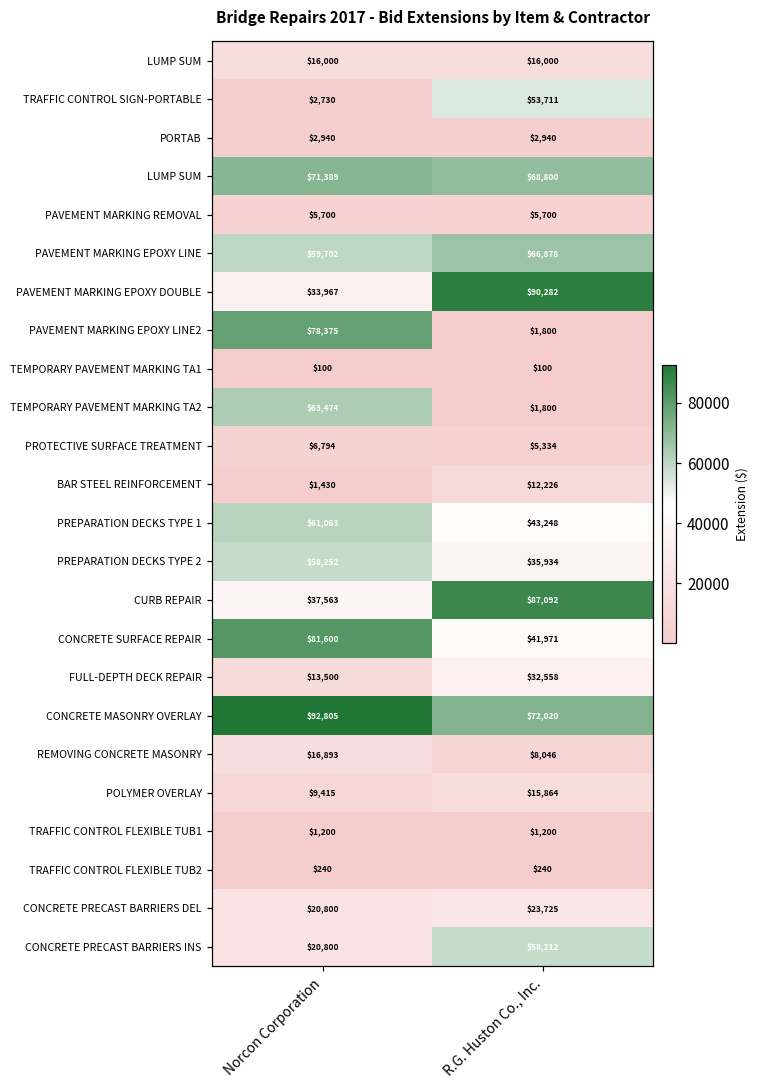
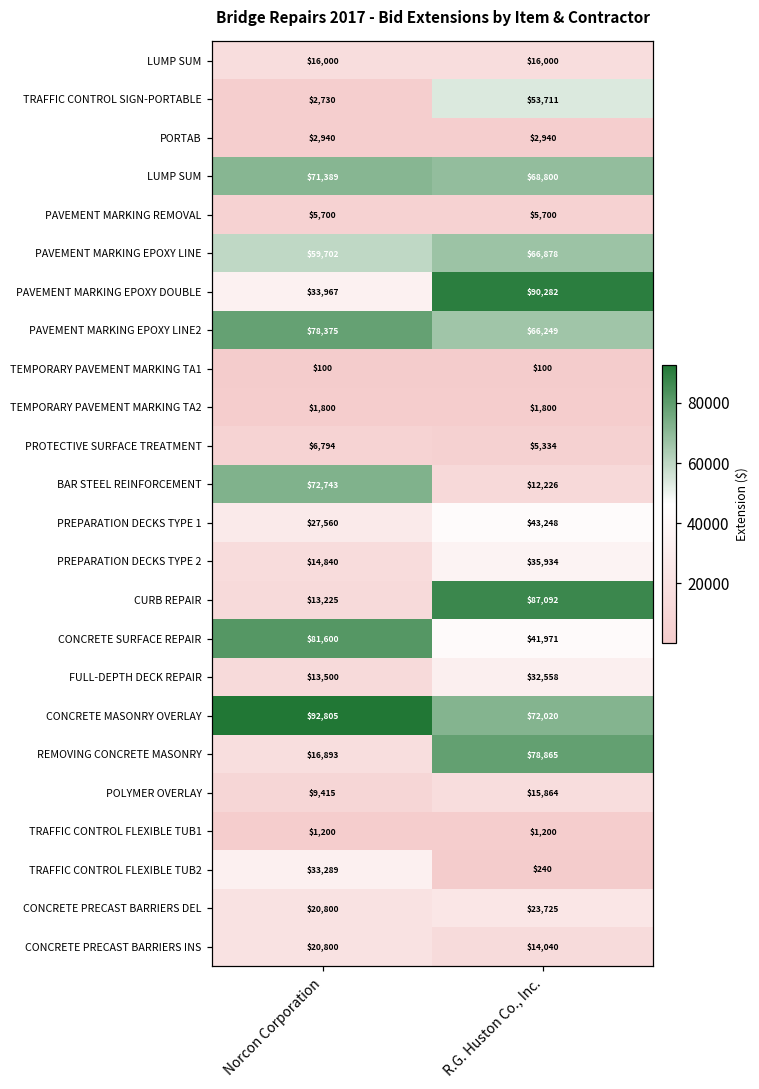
PAVEMENT MARKING EPOXY LINE2, R.G. Huston Co., Inc.: $1,800 -> $66,249
TEMPORARY PAVEMENT MARKING TA2, Norcon Corporation: $63,474 -> $1,800
BAR STEEL REINFORCEMENT, Norcon Corporation: $1,430 -> $72,743
PREPARATION DECKS TYPE 1, Norcon Corporation: $61,063 -> $27,560
PREPARATION DECKS TYPE 2, Norcon Corporation: $58,252 -> $14,840
CURB REPAIR, Norcon Corporation: $37,563 -> $13,225
REMOVING CONCRETE MASONRY, R.G. Huston Co., Inc.: $8,046 -> $78,865
TRAFFIC CONTROL FLEXIBLE TUB2, Norcon Corporation: $240 -> $33,289
CONCRETE PRECAST BARRIERS INS, R.G. Huston Co., Inc.: $58,212 -> $14,040
